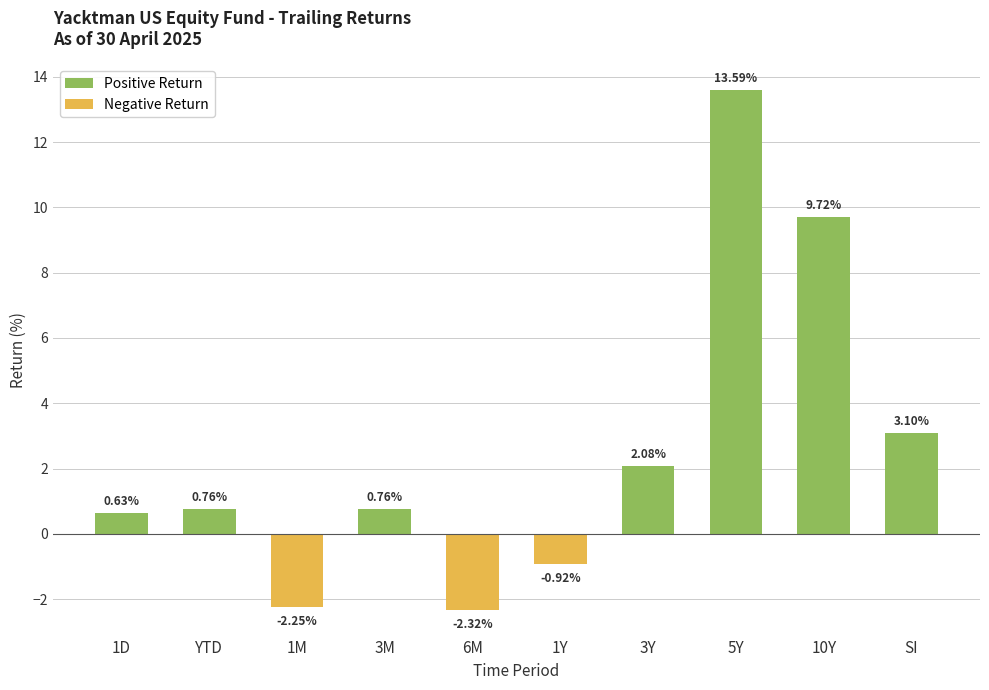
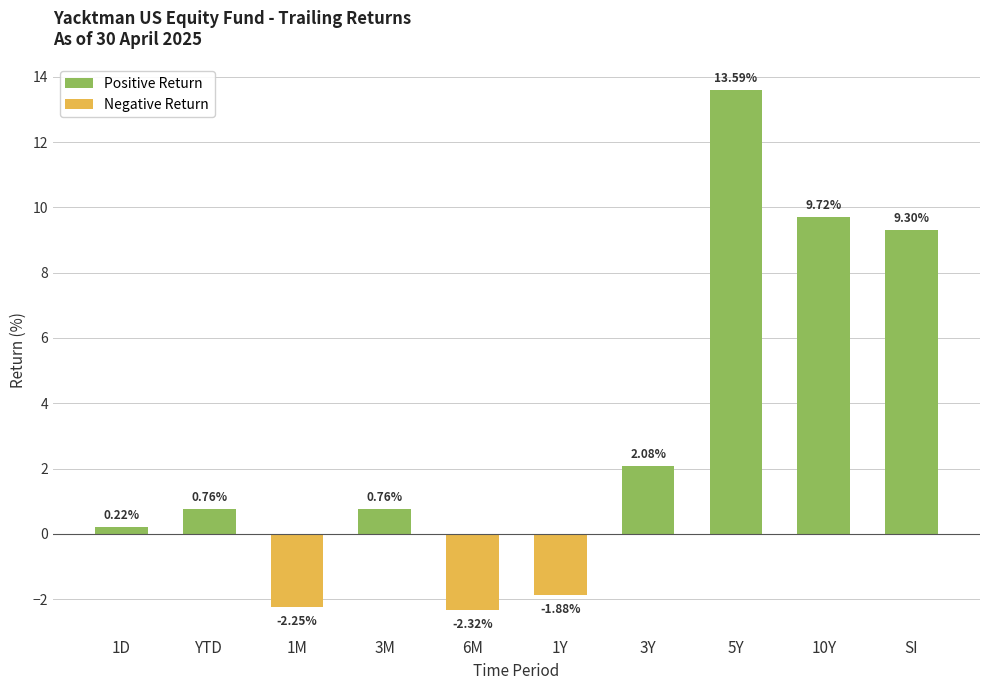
Positive Return, 1D: 0.63% -> 0.22%
Negative Return, 1Y: -0.92% -> -1.88%
Positive Return, SI: 3.10% -> 9.30%
